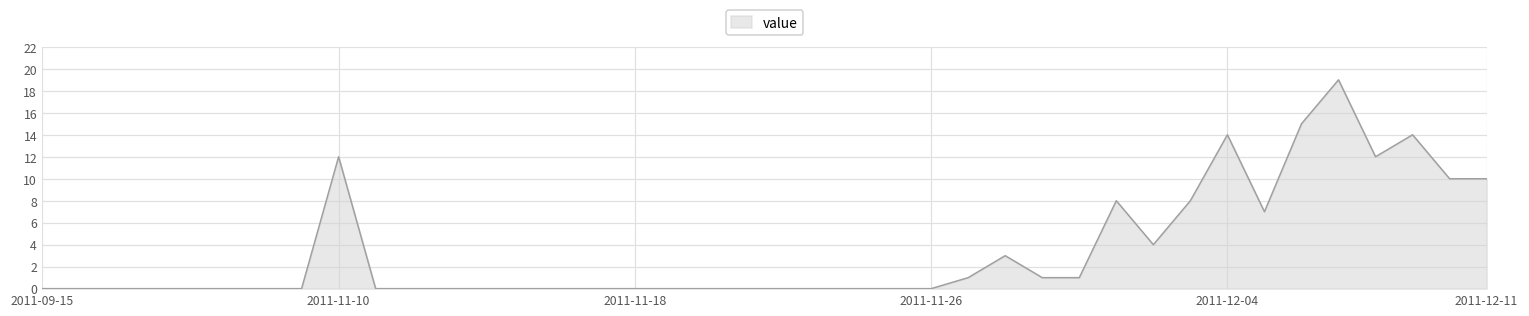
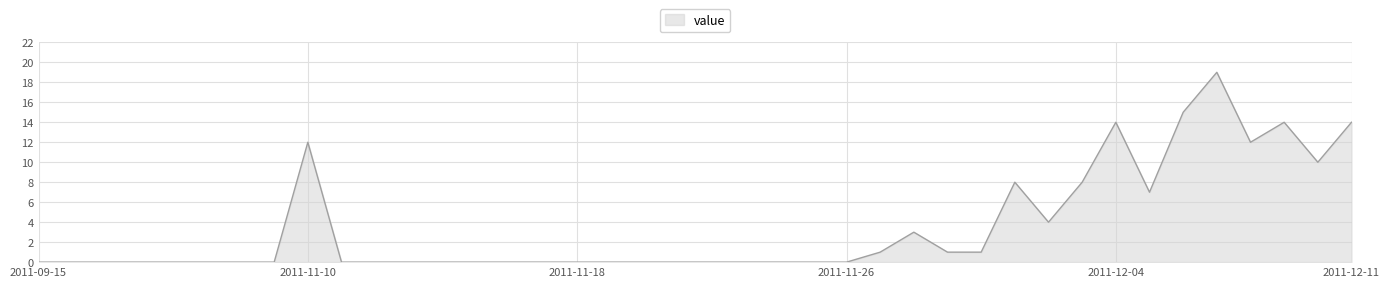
2011-12-11: 10 -> 14
